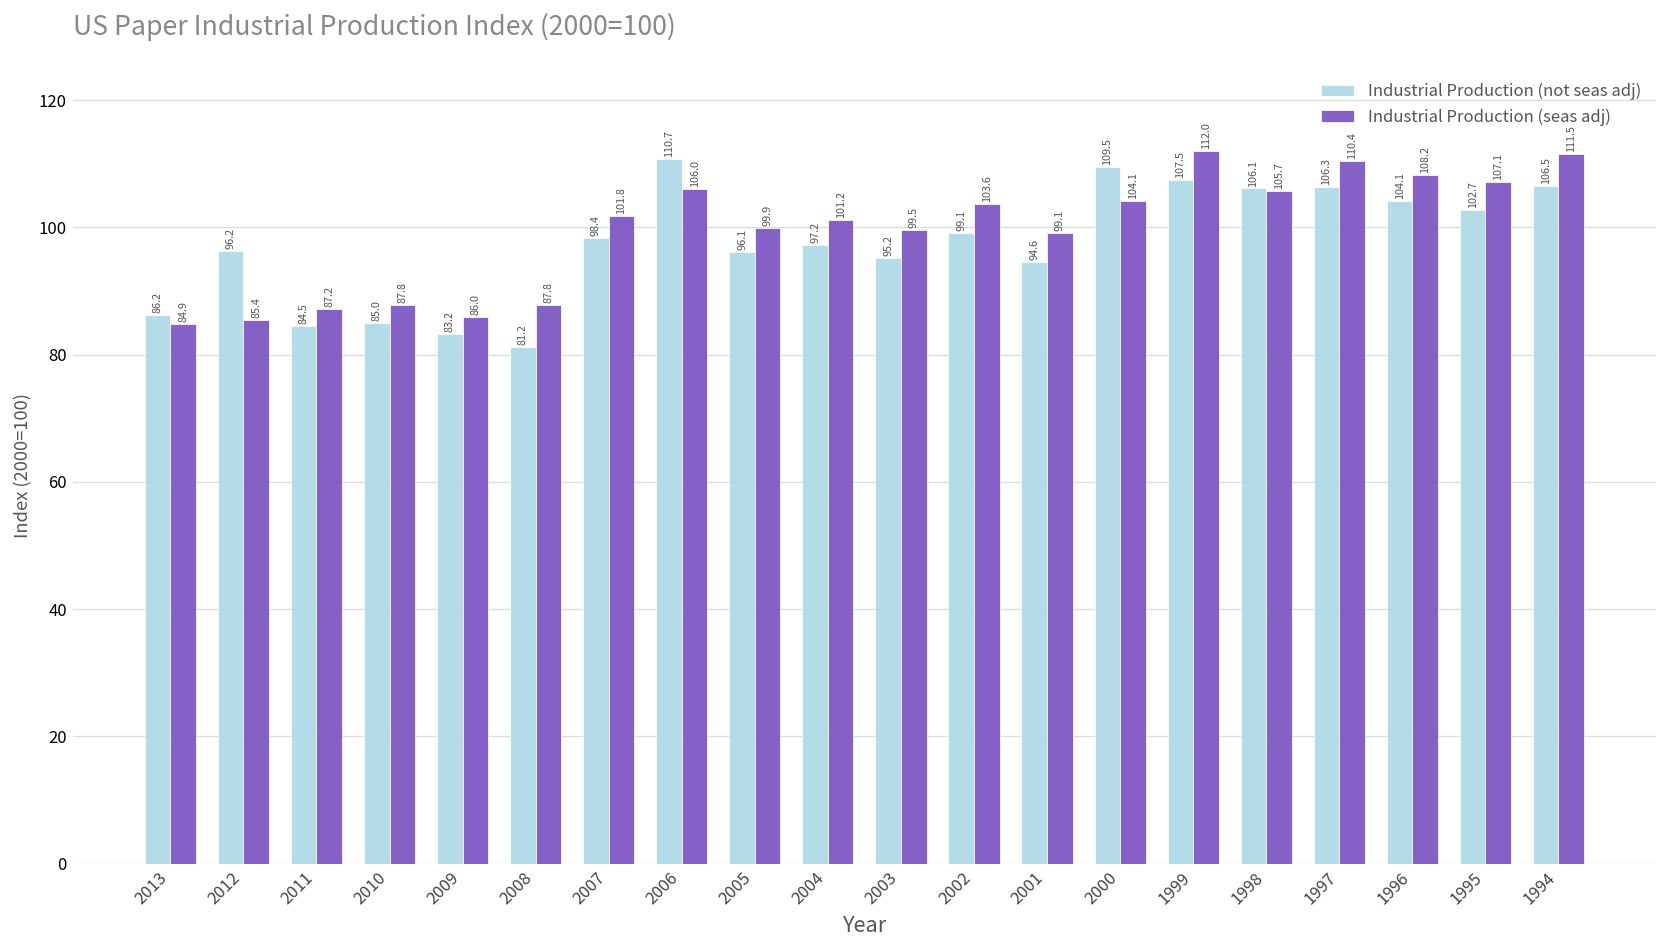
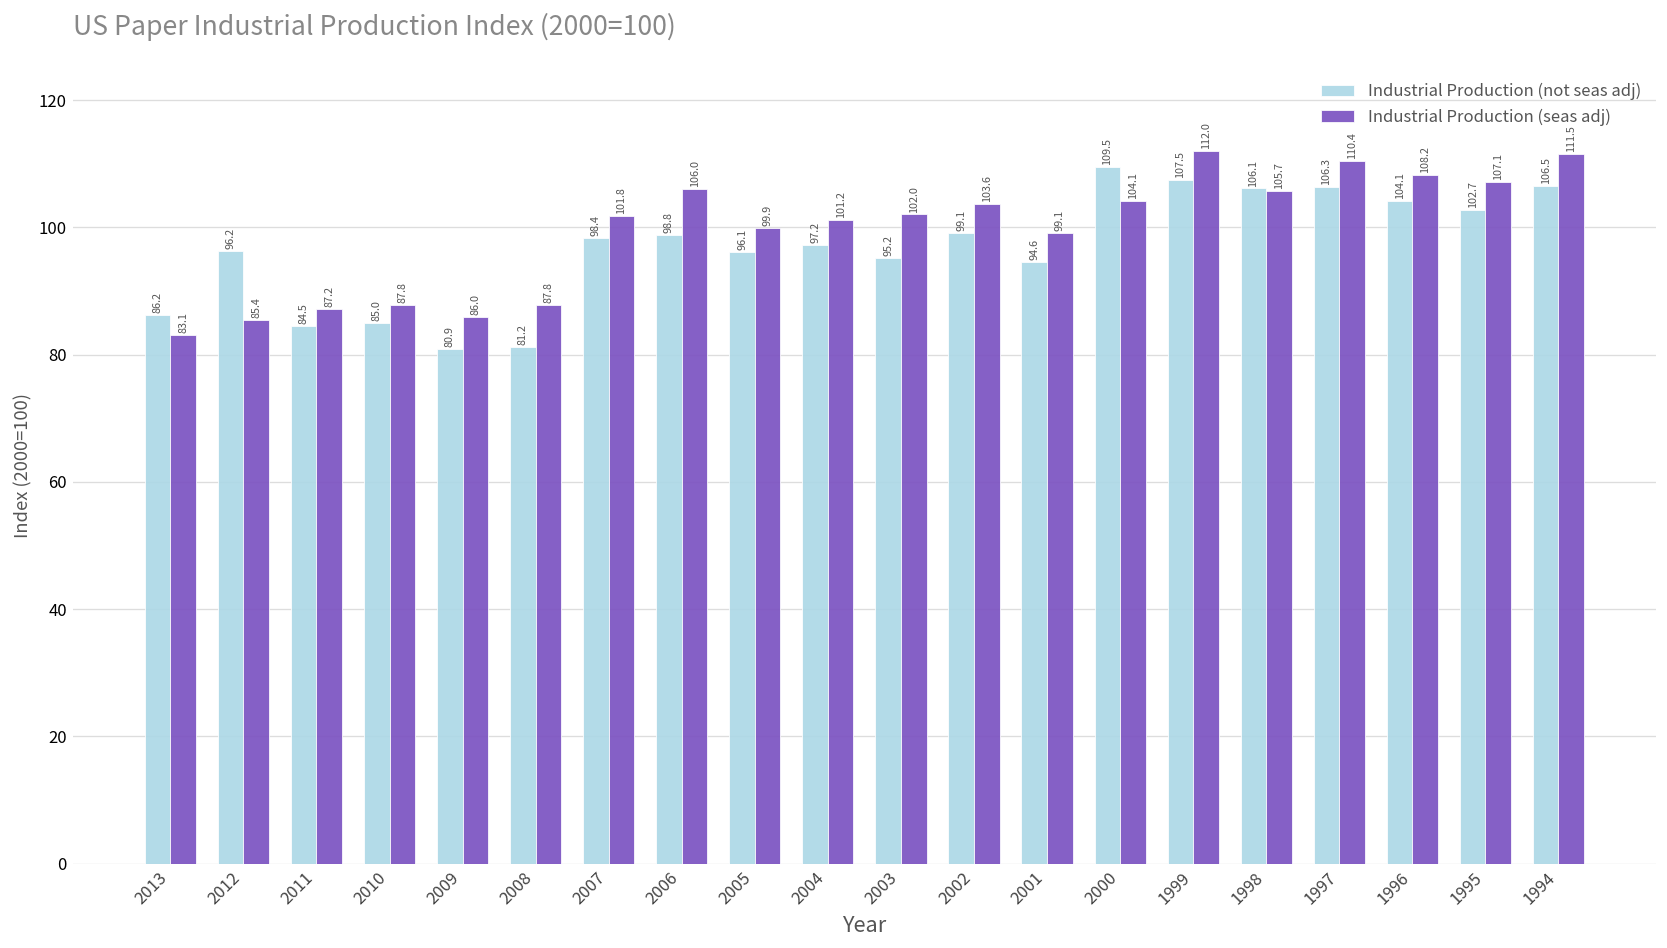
Industrial Production (seas adj), 2013: 84.9 -> 83.1
Industrial Production (not seas adj), 2009: 83.2 -> 80.9
Industrial Production (not seas adj), 2006: 110.7 -> 98.8
Industrial Production (seas adj), 2003: 99.5 -> 102.0
